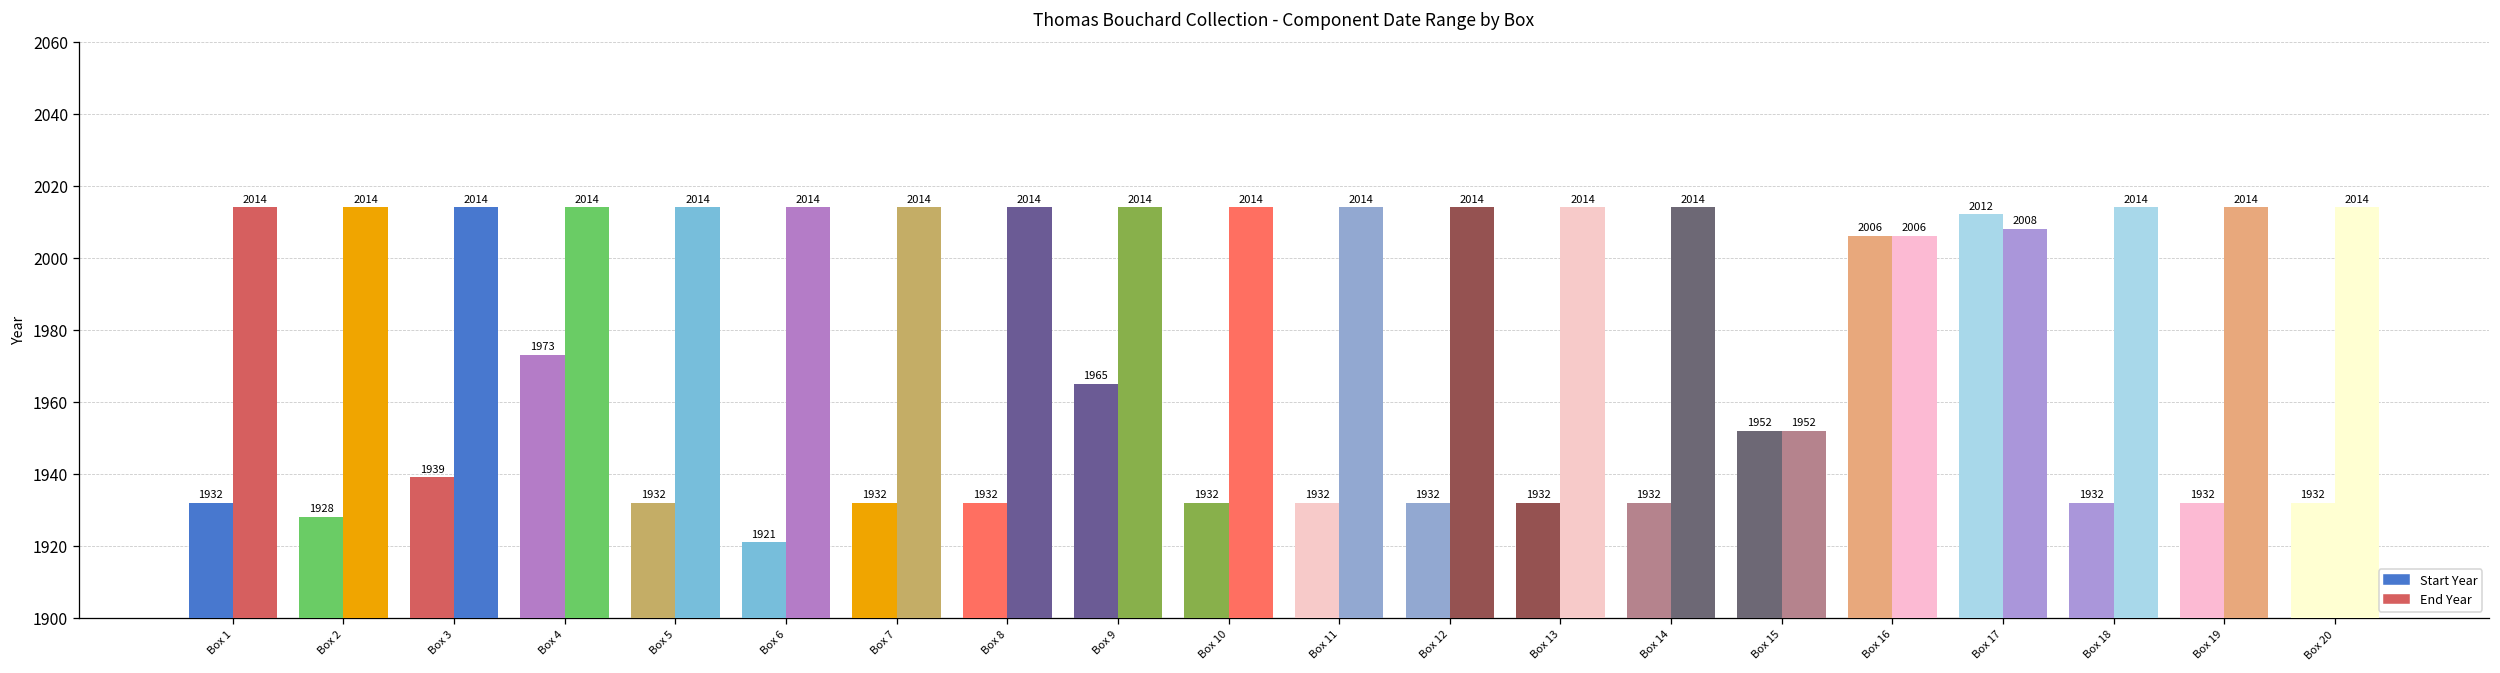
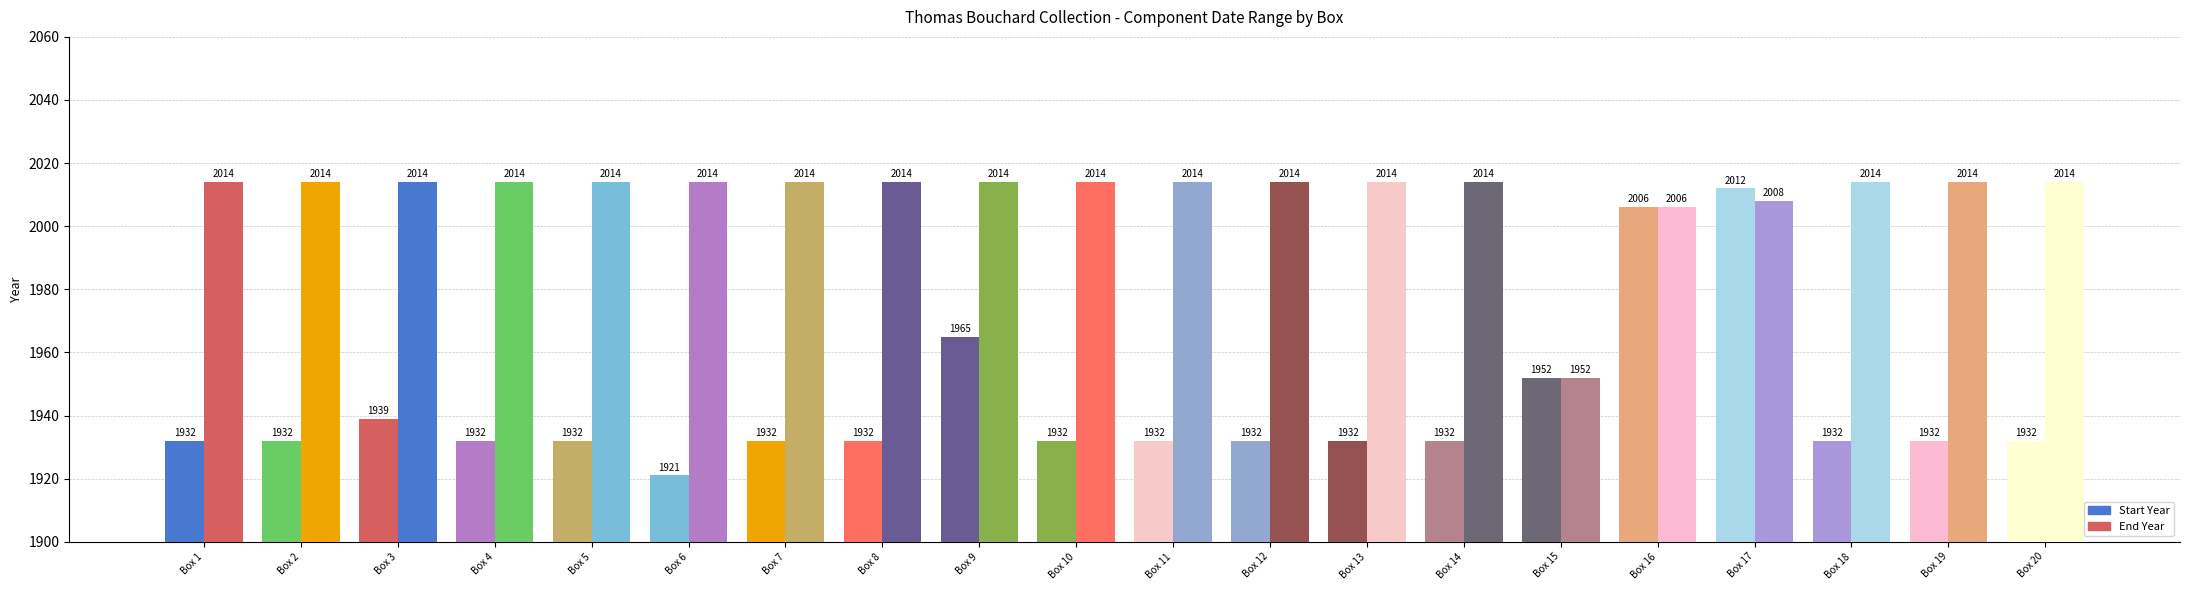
Start Year, Box 2: 1928 -> 1932
Start Year, Box 4: 1973 -> 1932
